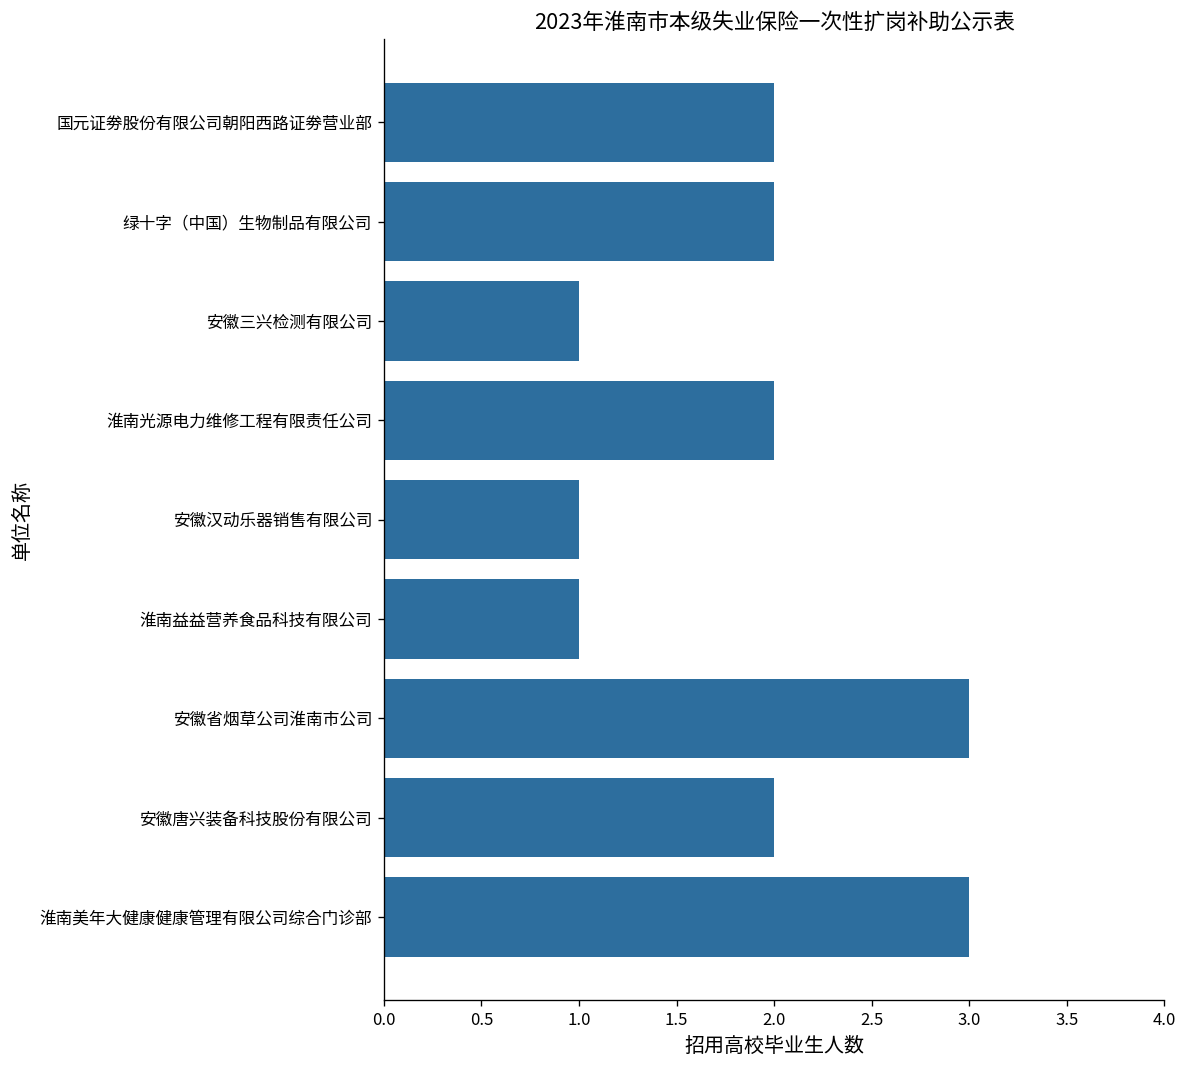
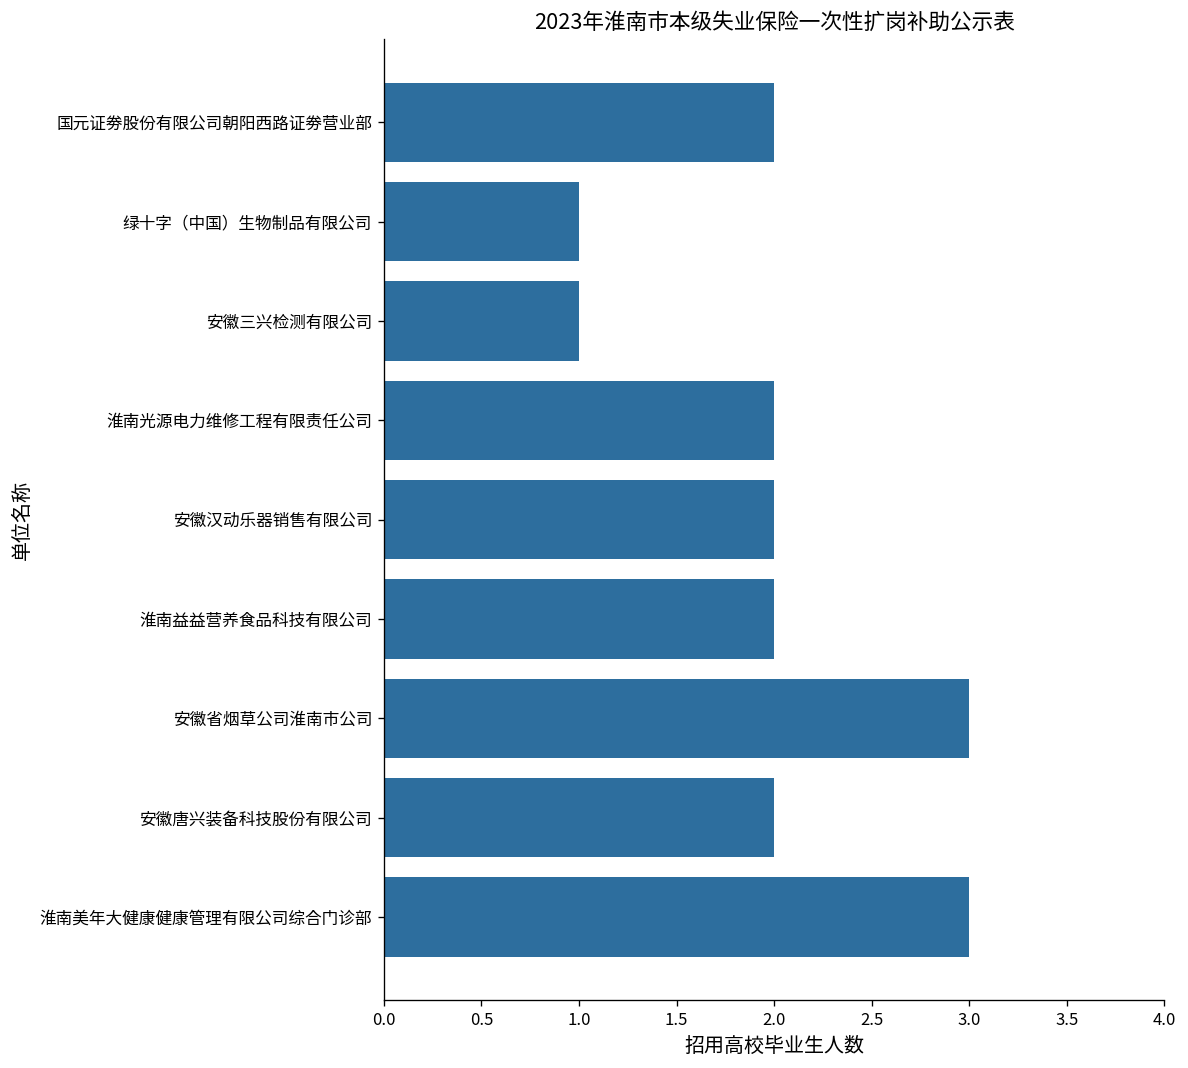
绿十字（中国）生物制品有限公司: 2 -> 1
安徽汉动乐器销售有限公司: 1 -> 2
淮南益益营养食品科技有限公司: 1 -> 2
